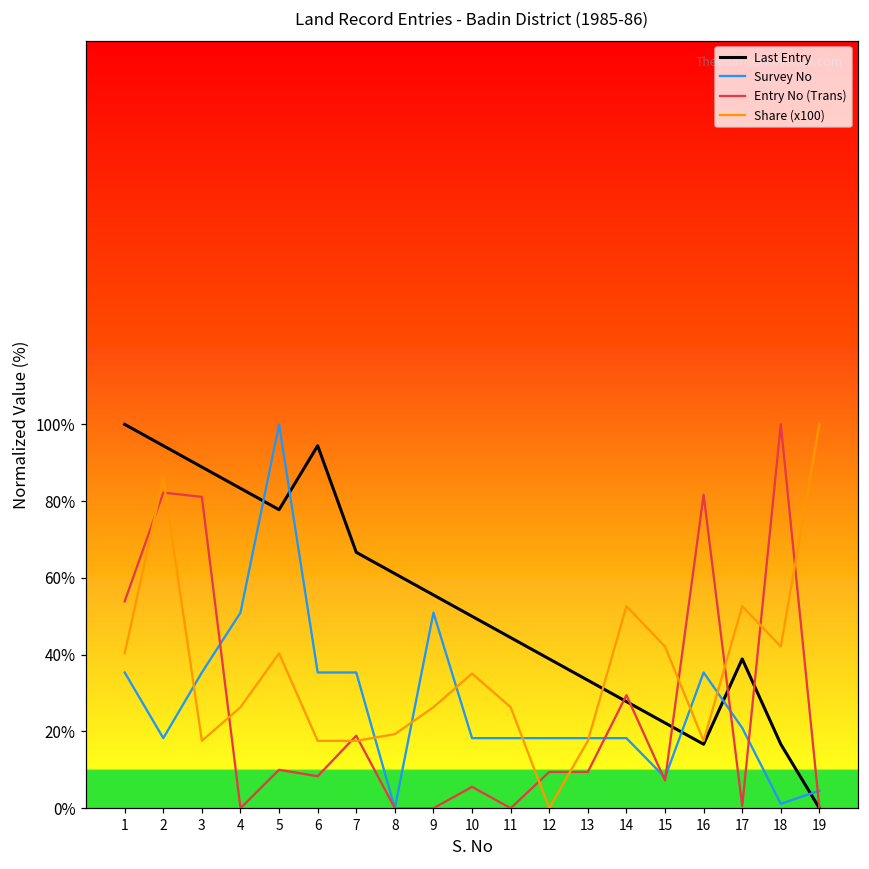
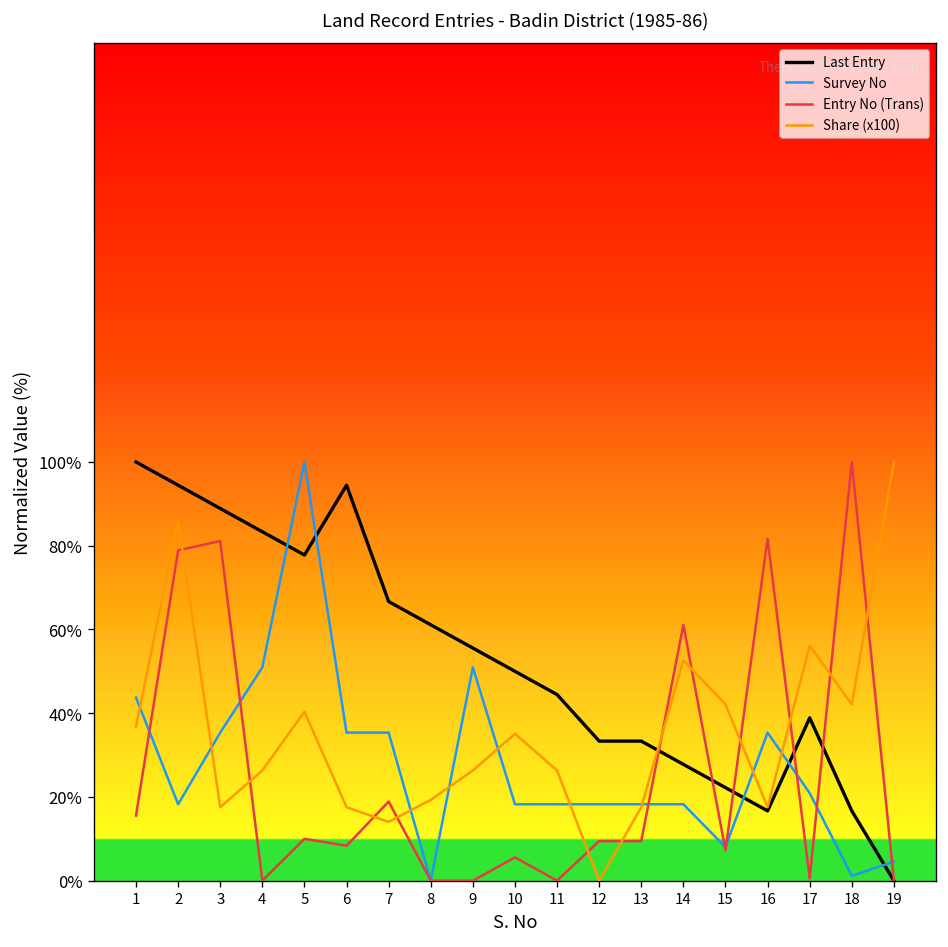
Survey No, 1: 35% -> 44%
Entry No (Trans), 1: 54% -> 16%
Share (x100), 1: 40% -> 37%
Entry No (Trans), 2: 82% -> 79%
Share (x100), 7: 18% -> 14%
Last Entry, 12: 39% -> 33%
Entry No (Trans), 14: 29% -> 61%
Share (x100), 17: 53% -> 56%
